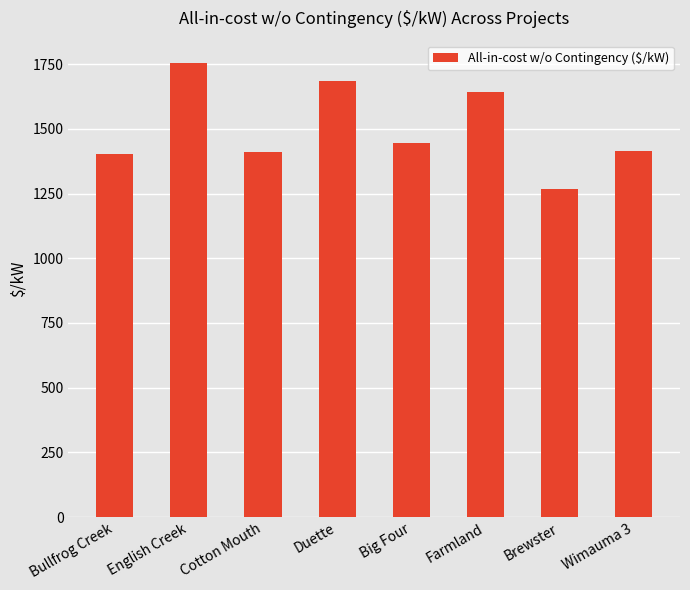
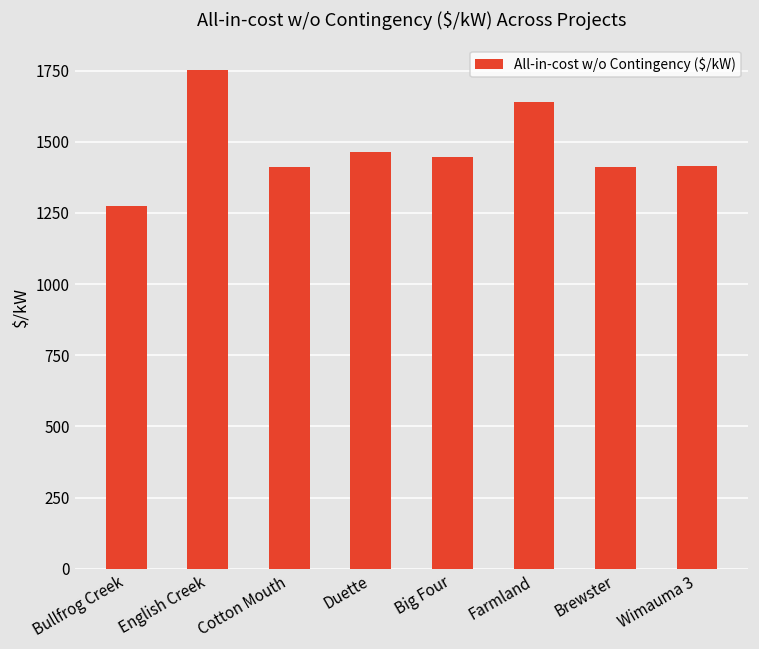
Bullfrog Creek: 1400 -> 1270
Duette: 1680 -> 1470
Brewster: 1270 -> 1410
